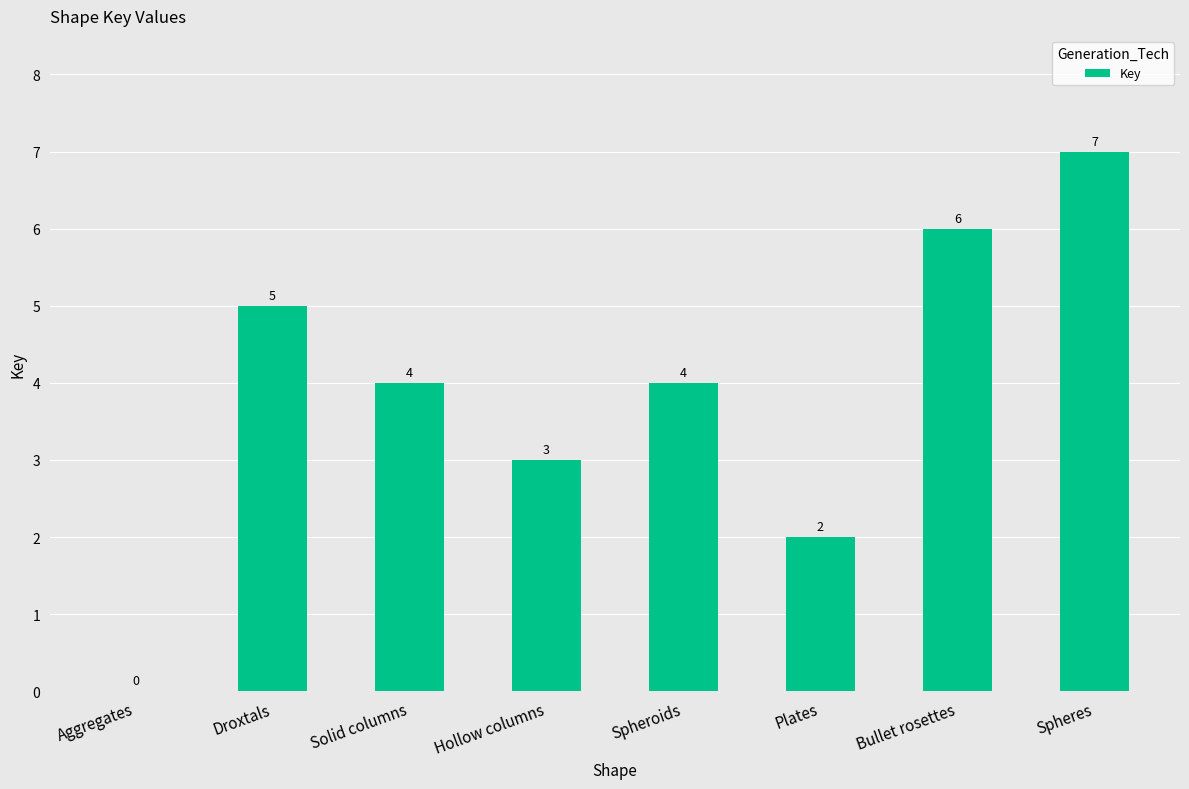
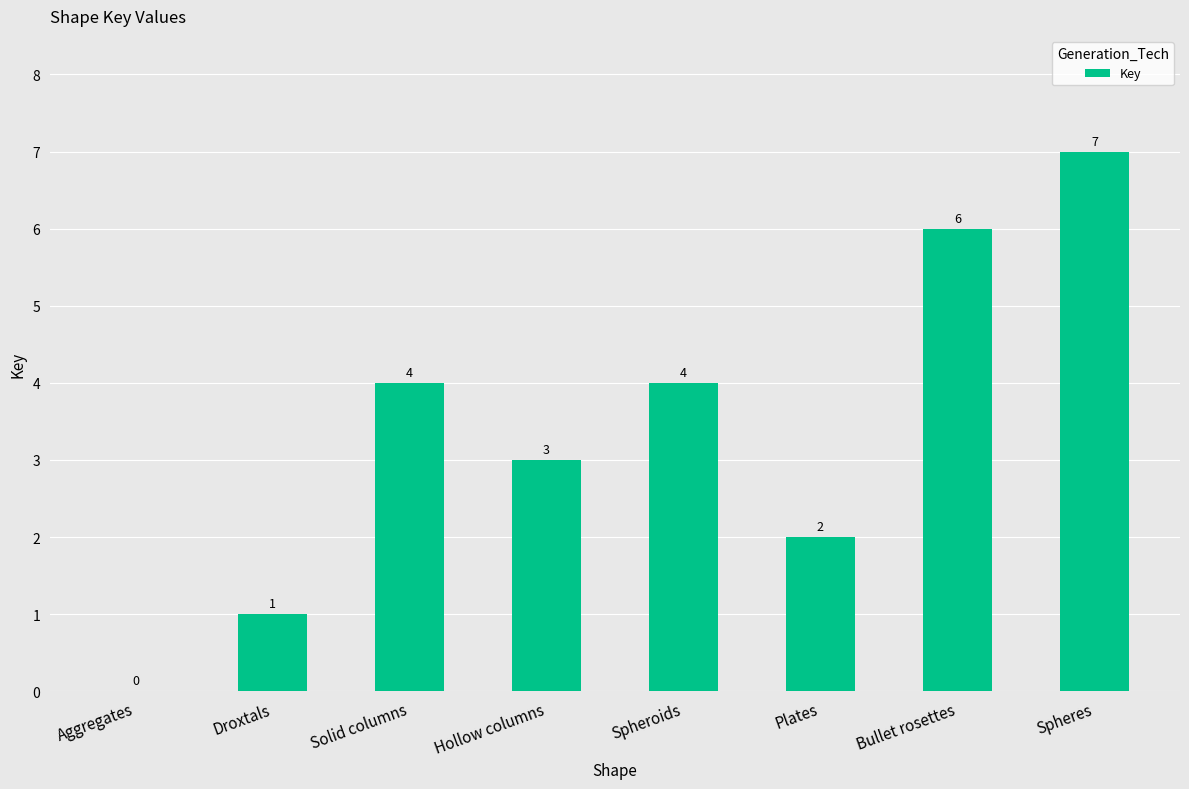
Droxtals: 5 -> 1
